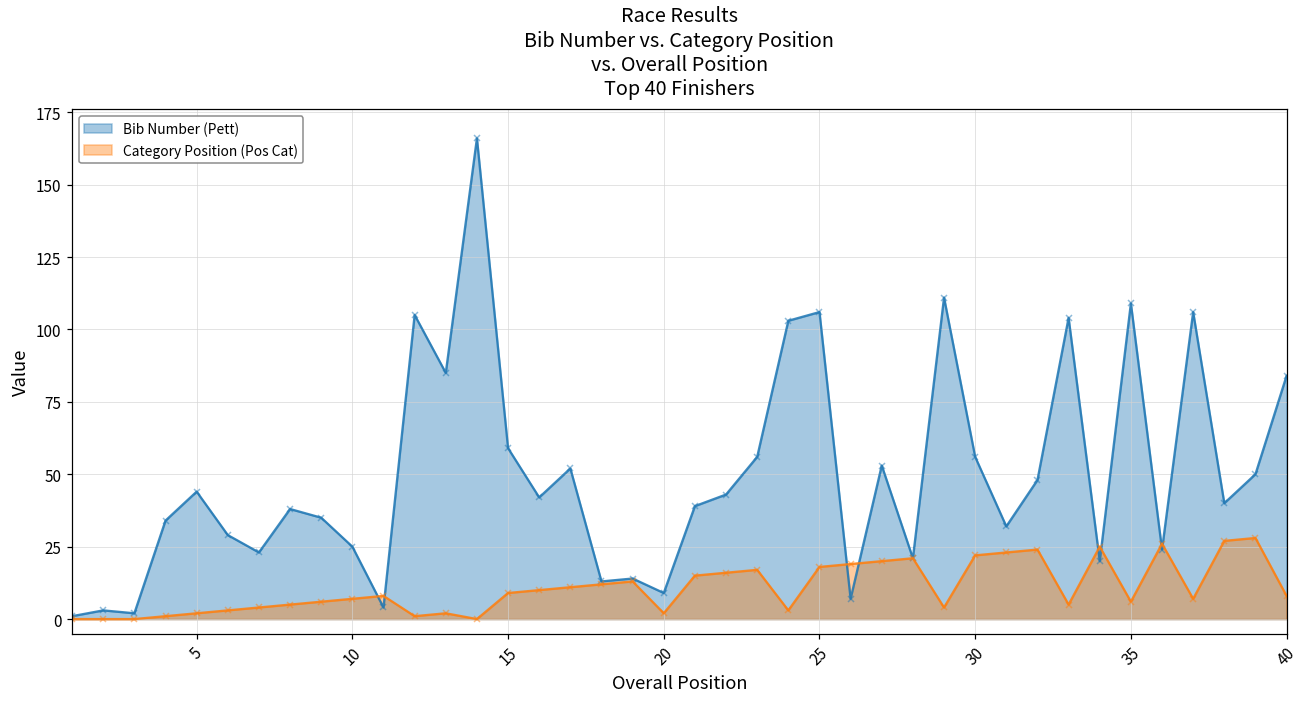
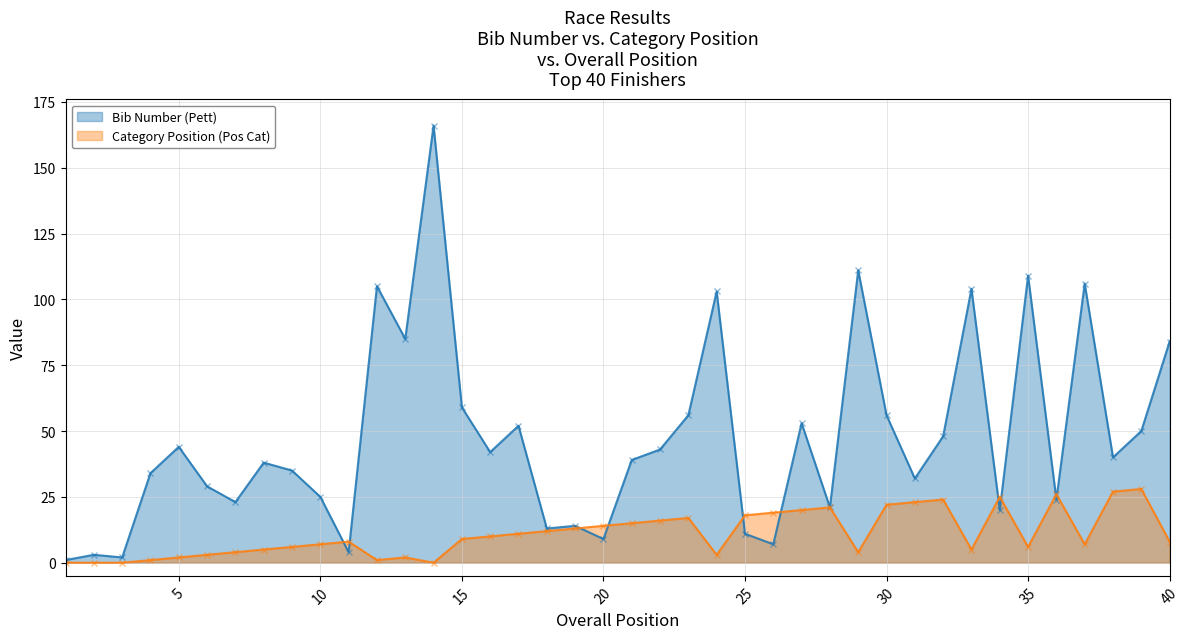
Category Position (Pos Cat), 20: 2 -> 14
Bib Number (Pett), 25: 106 -> 11
